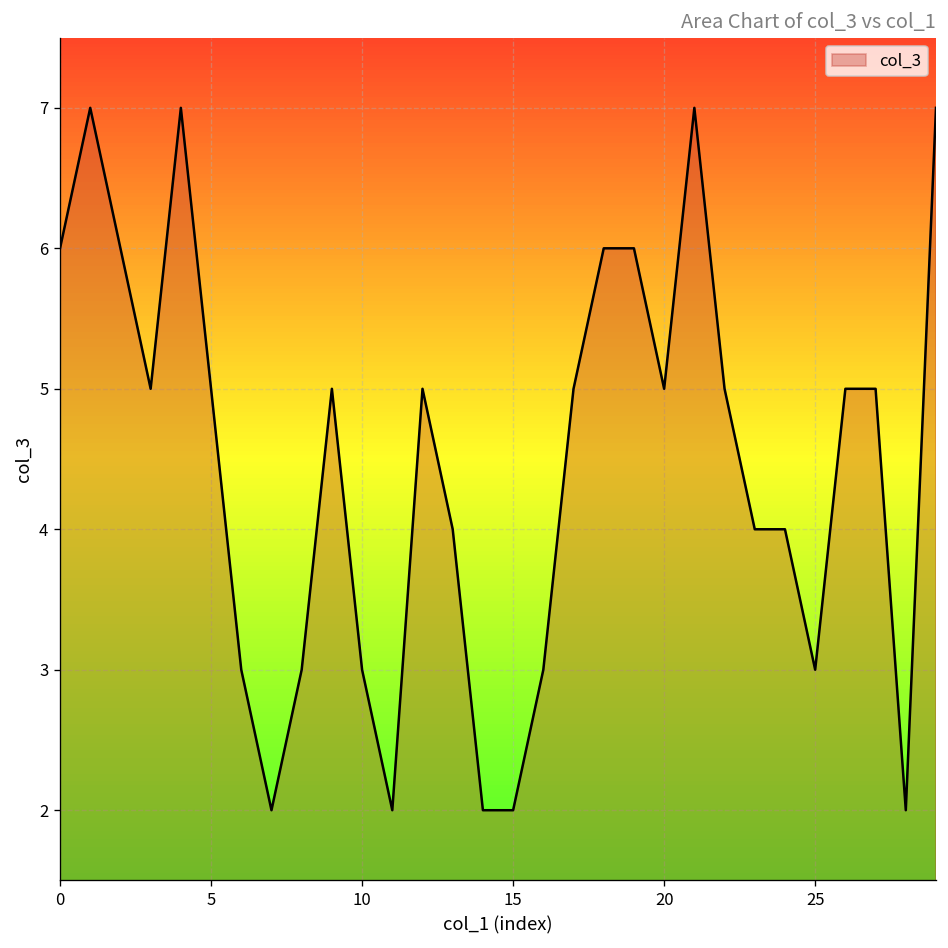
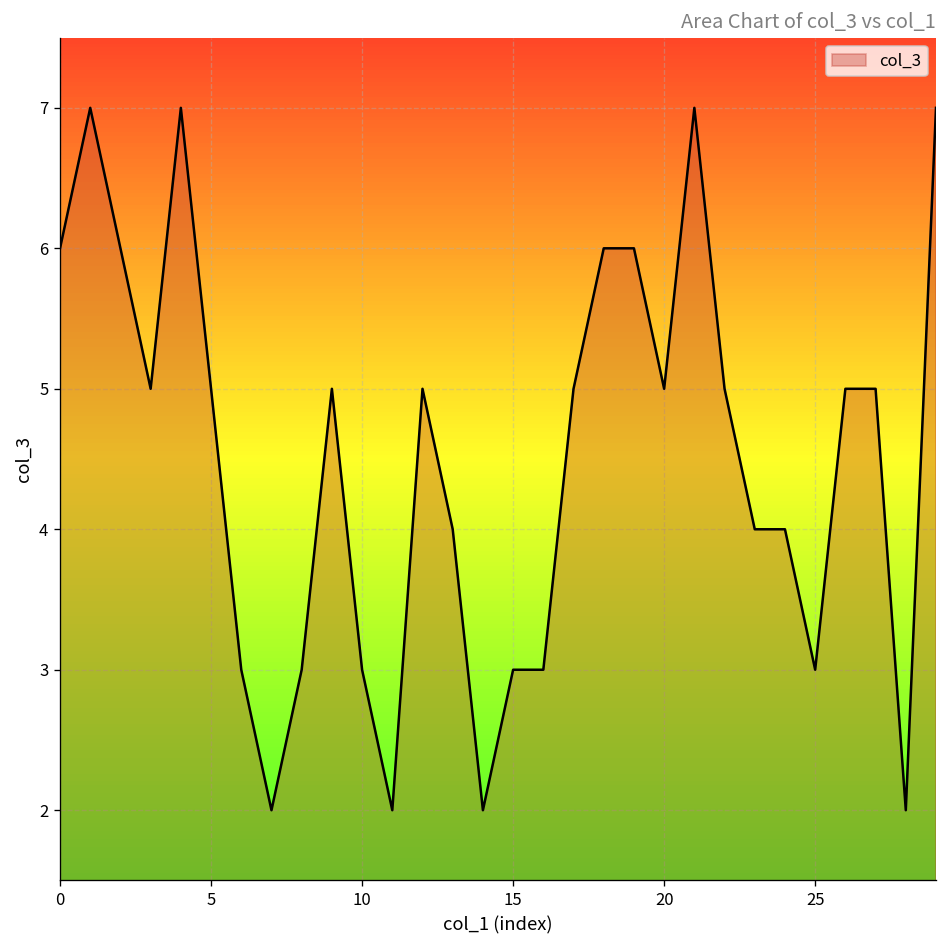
15: 2 -> 3
